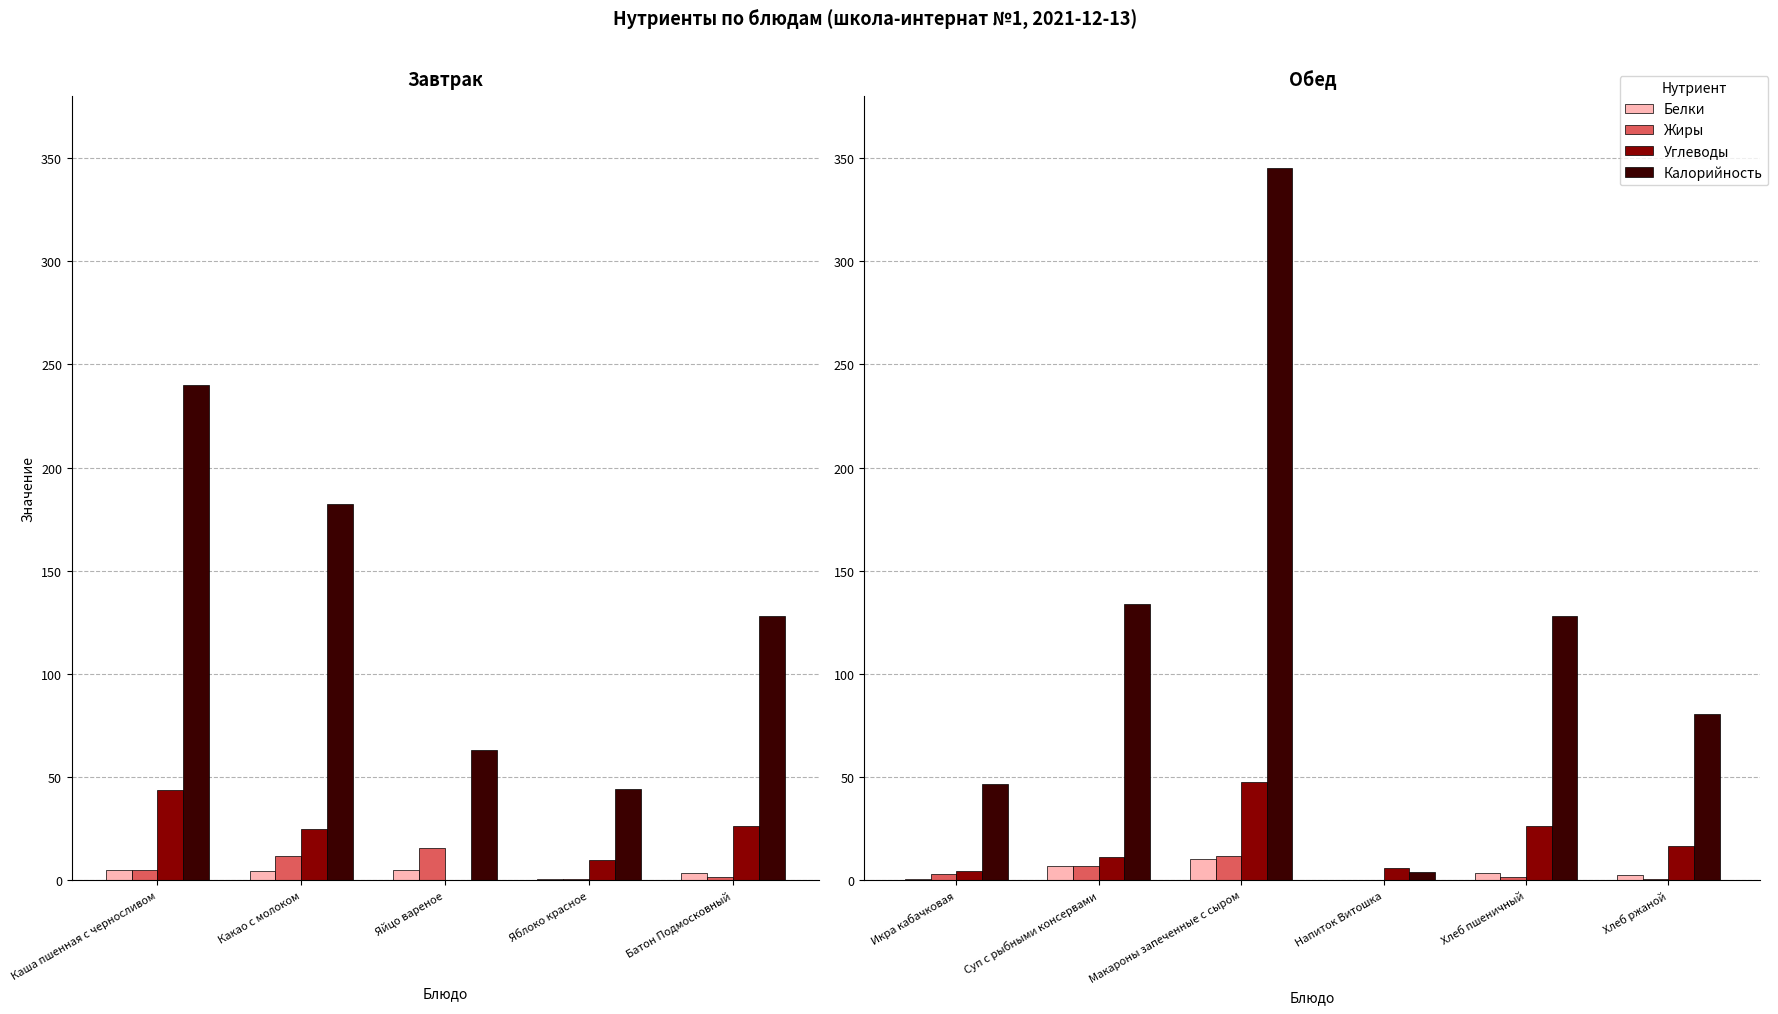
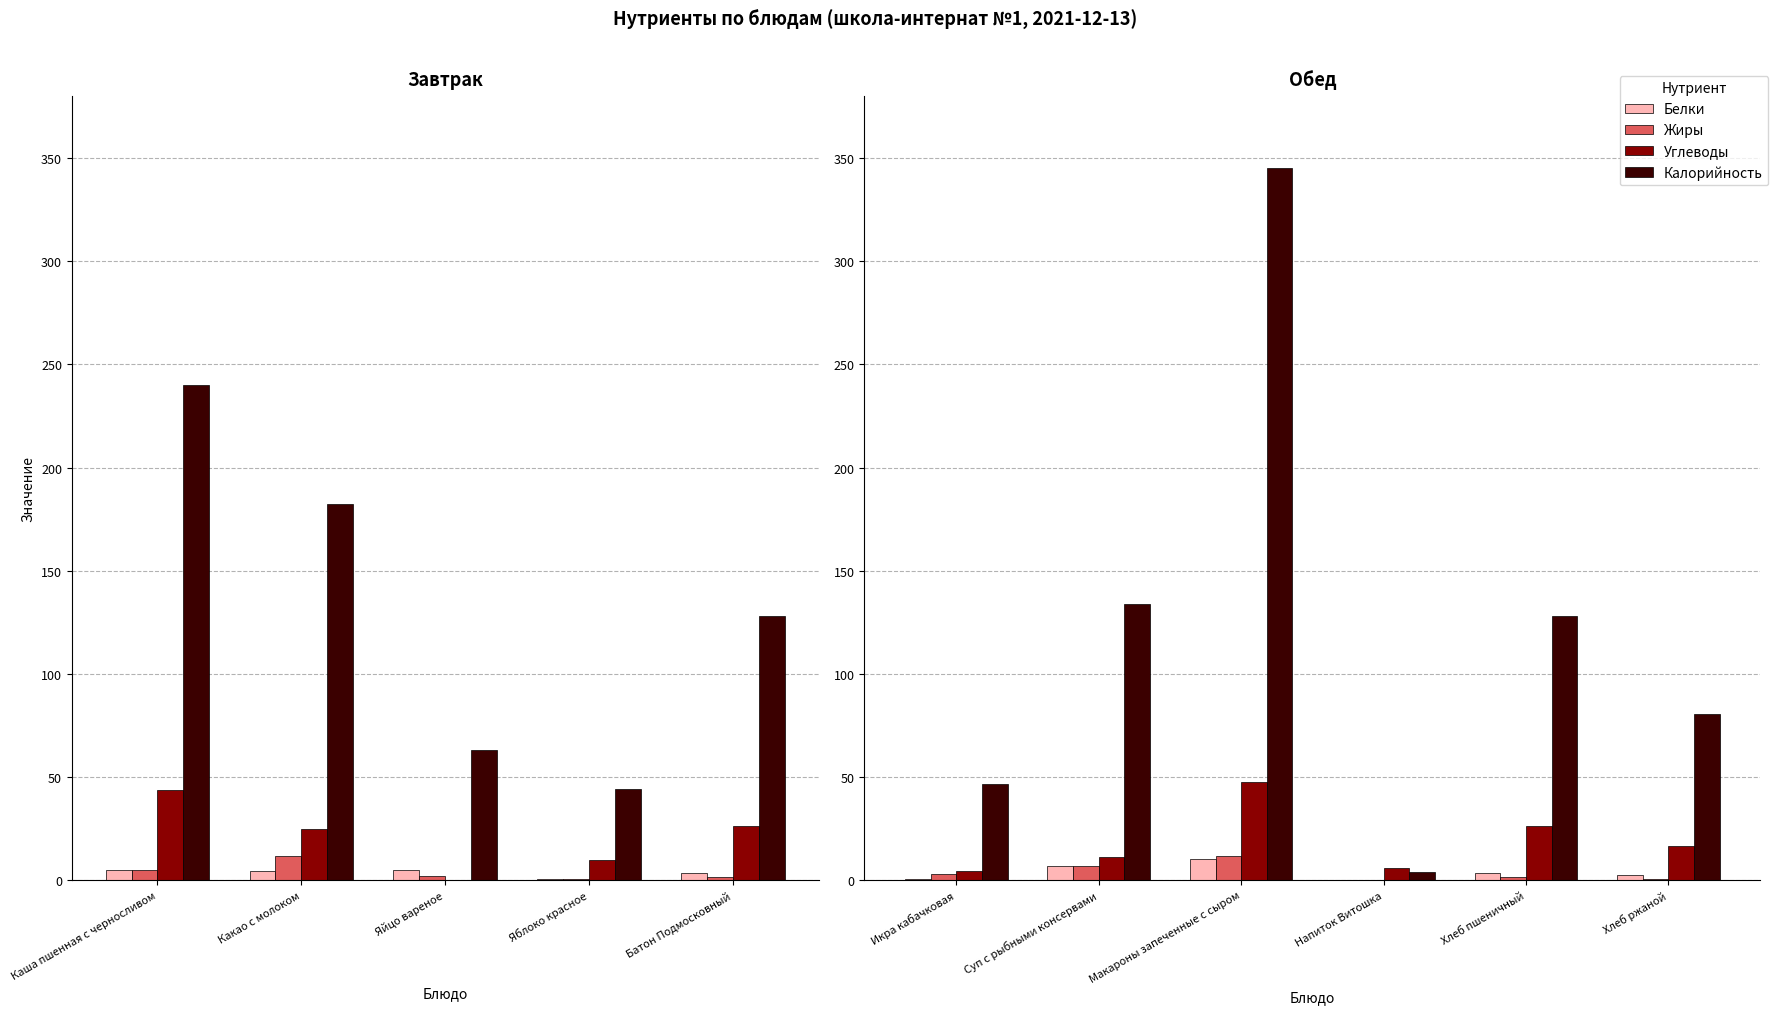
Завтрак, Жиры, Яйцо вареное: 15 -> 2
